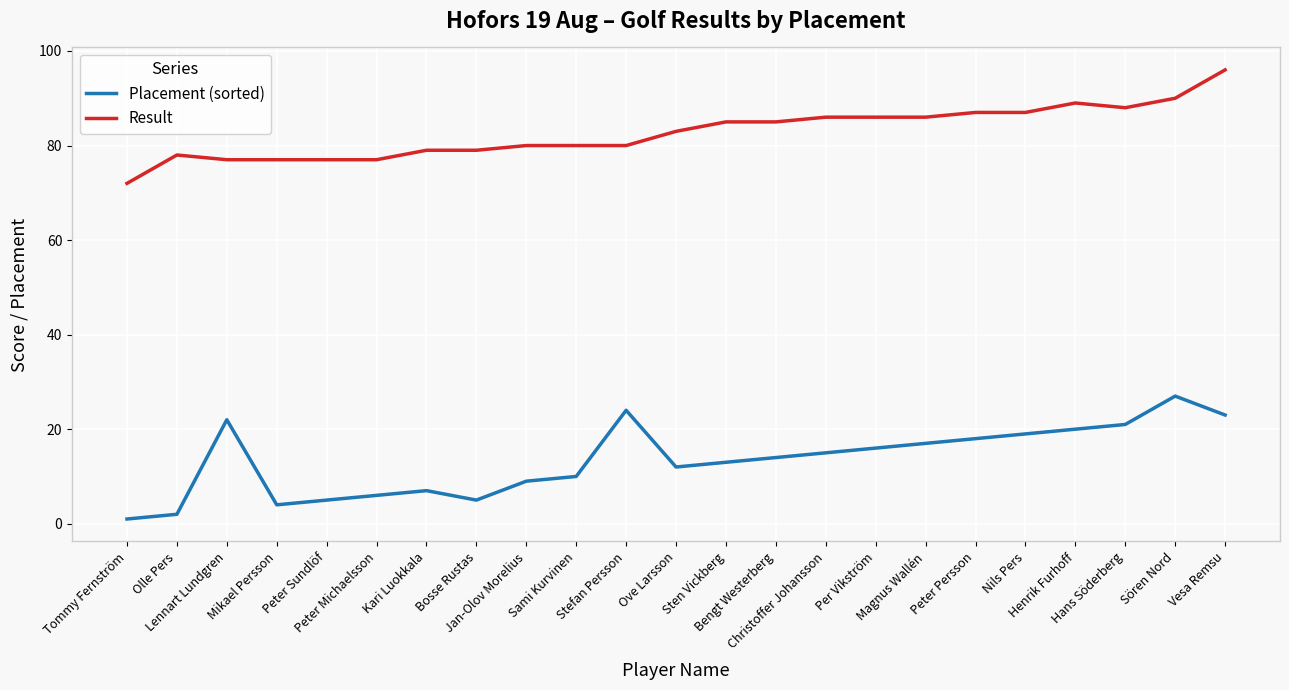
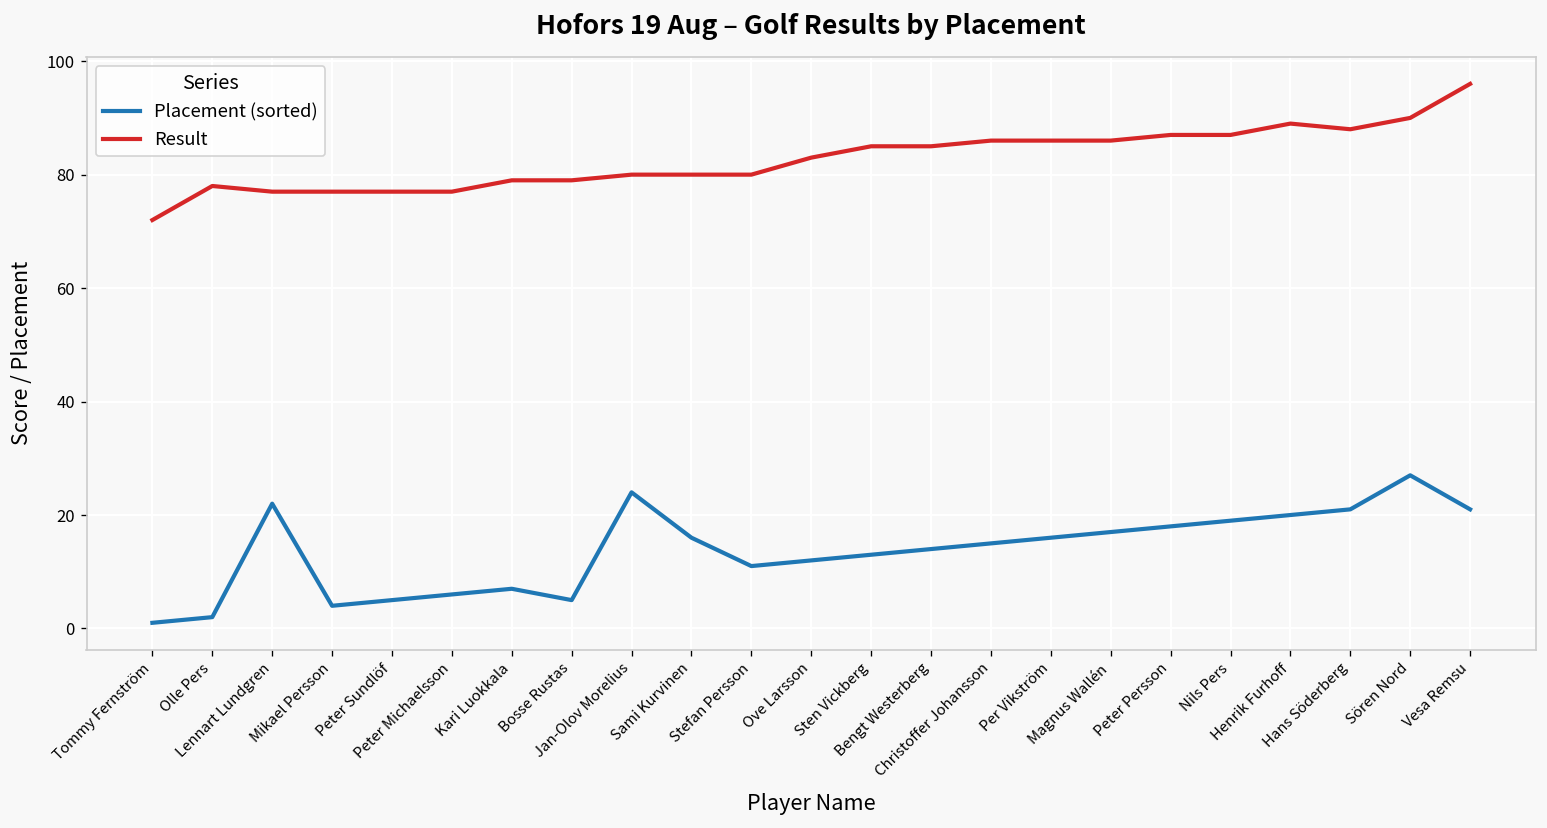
Placement (sorted), Jan-Olov Morelius: 9 -> 24
Placement (sorted), Sami Kurvinen: 10 -> 16
Placement (sorted), Stefan Persson: 24 -> 11
Placement (sorted), Vesa Remsu: 23 -> 21
